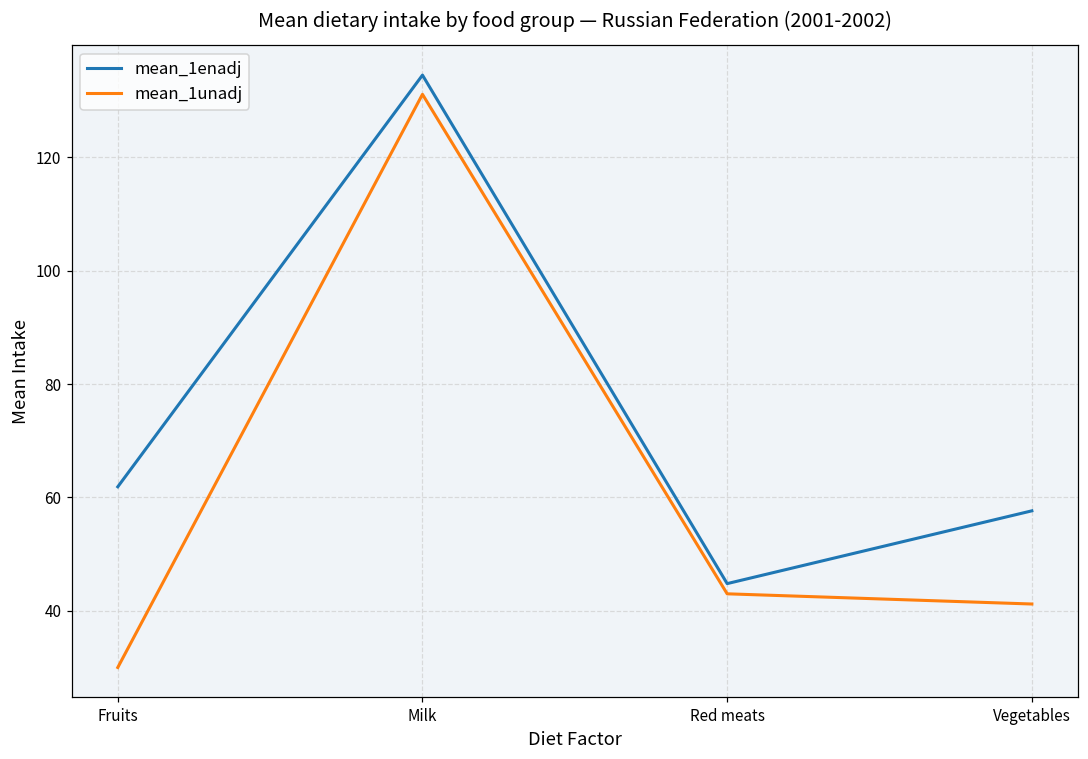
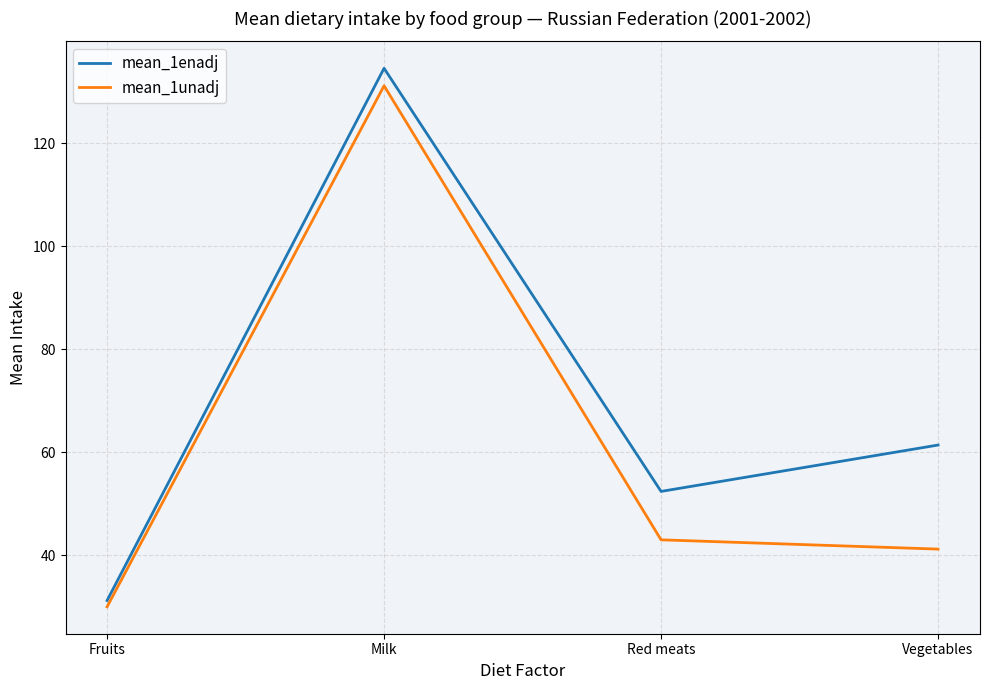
mean_1enadj, Fruits: 62 -> 31
mean_1enadj, Red meats: 45 -> 52
mean_1enadj, Vegetables: 58 -> 61
